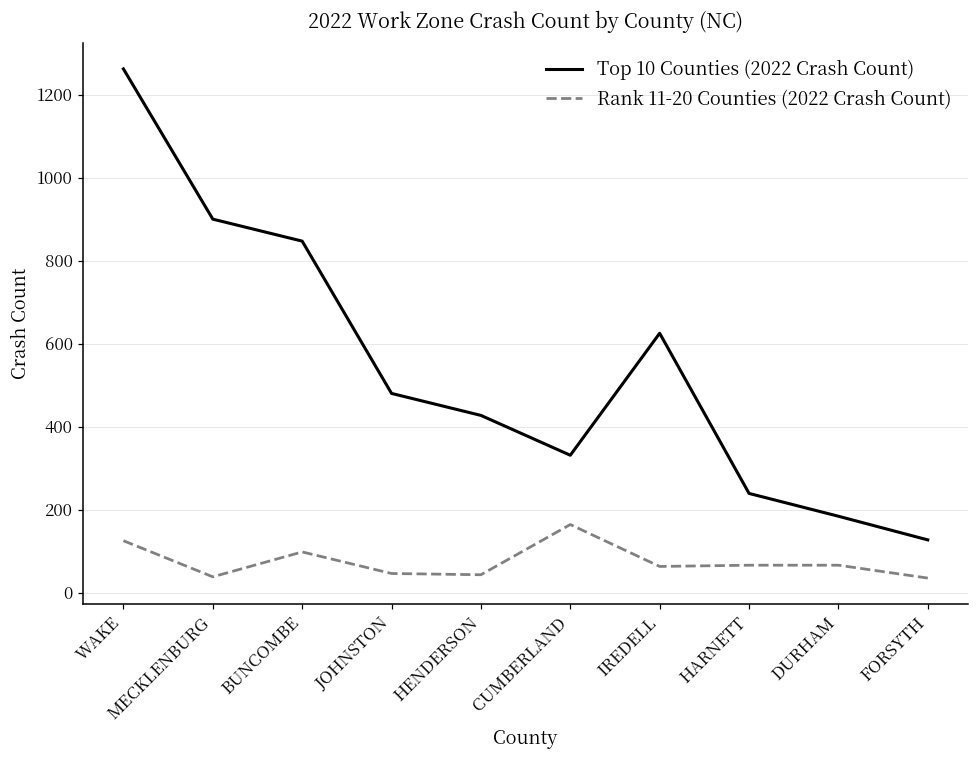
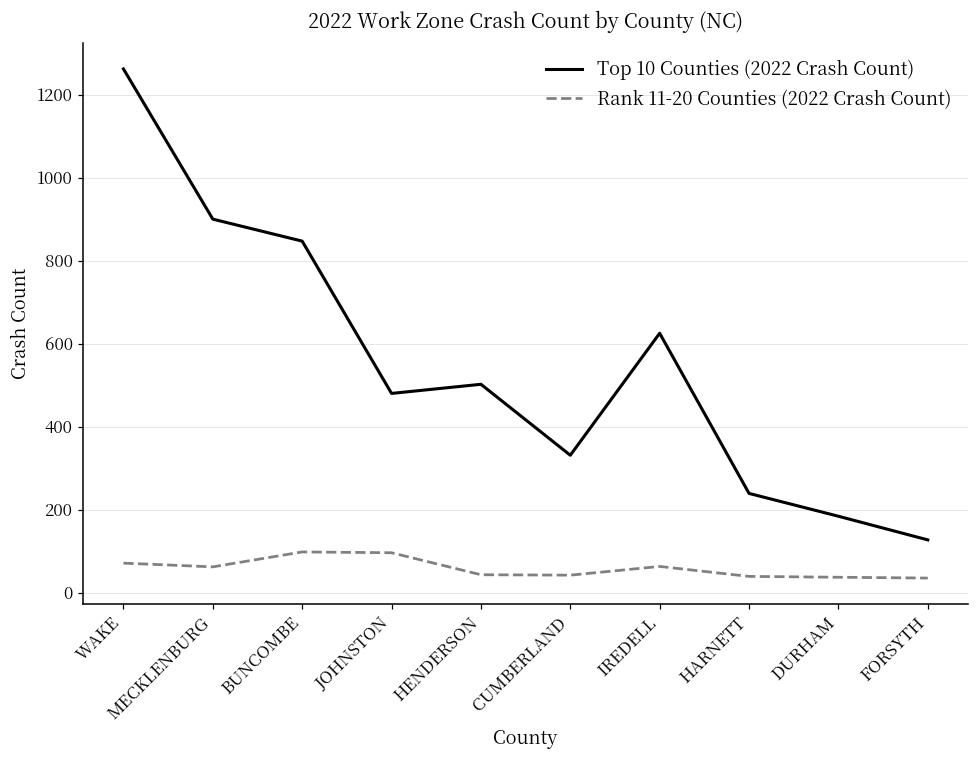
Rank 11-20 Counties (2022 Crash Count), WAKE: 130 -> 70
Rank 11-20 Counties (2022 Crash Count), MECKLENBURG: 40 -> 60
Rank 11-20 Counties (2022 Crash Count), JOHNSTON: 50 -> 100
Top 10 Counties (2022 Crash Count), HENDERSON: 430 -> 500
Rank 11-20 Counties (2022 Crash Count), CUMBERLAND: 160 -> 40
Rank 11-20 Counties (2022 Crash Count), HARNETT: 70 -> 40
Rank 11-20 Counties (2022 Crash Count), DURHAM: 70 -> 40
